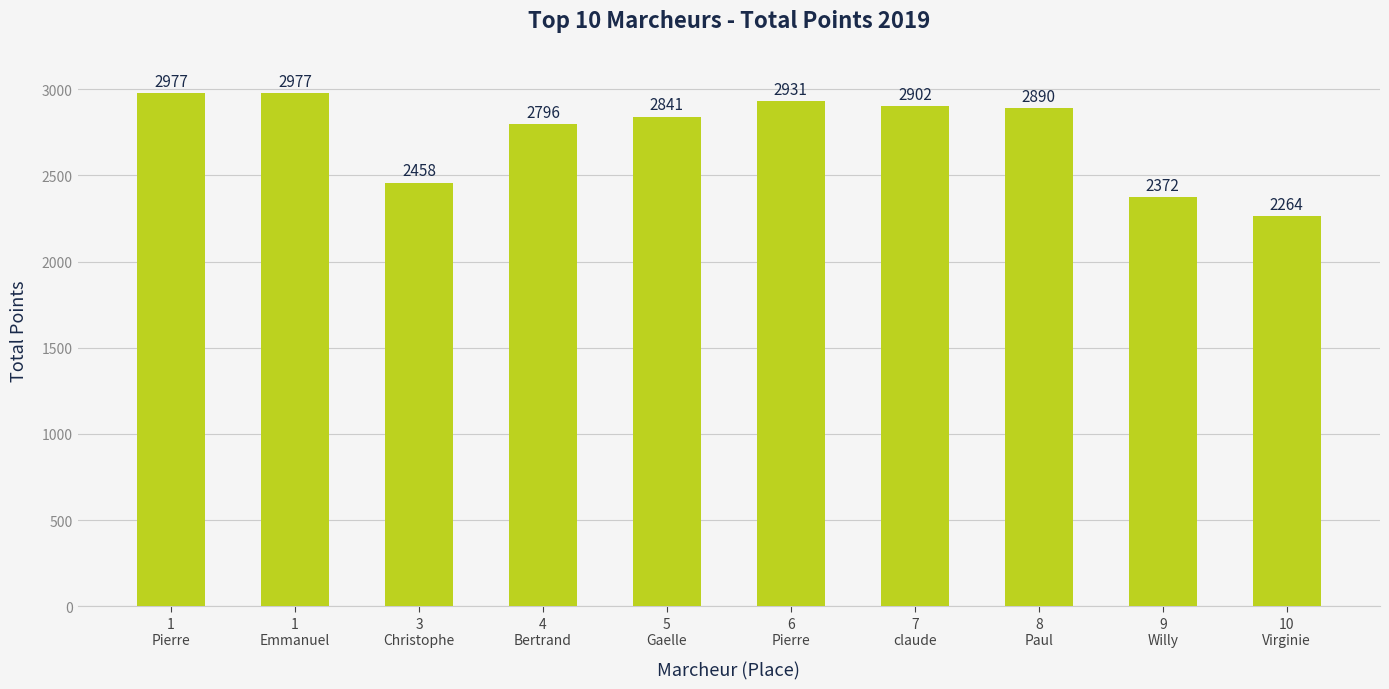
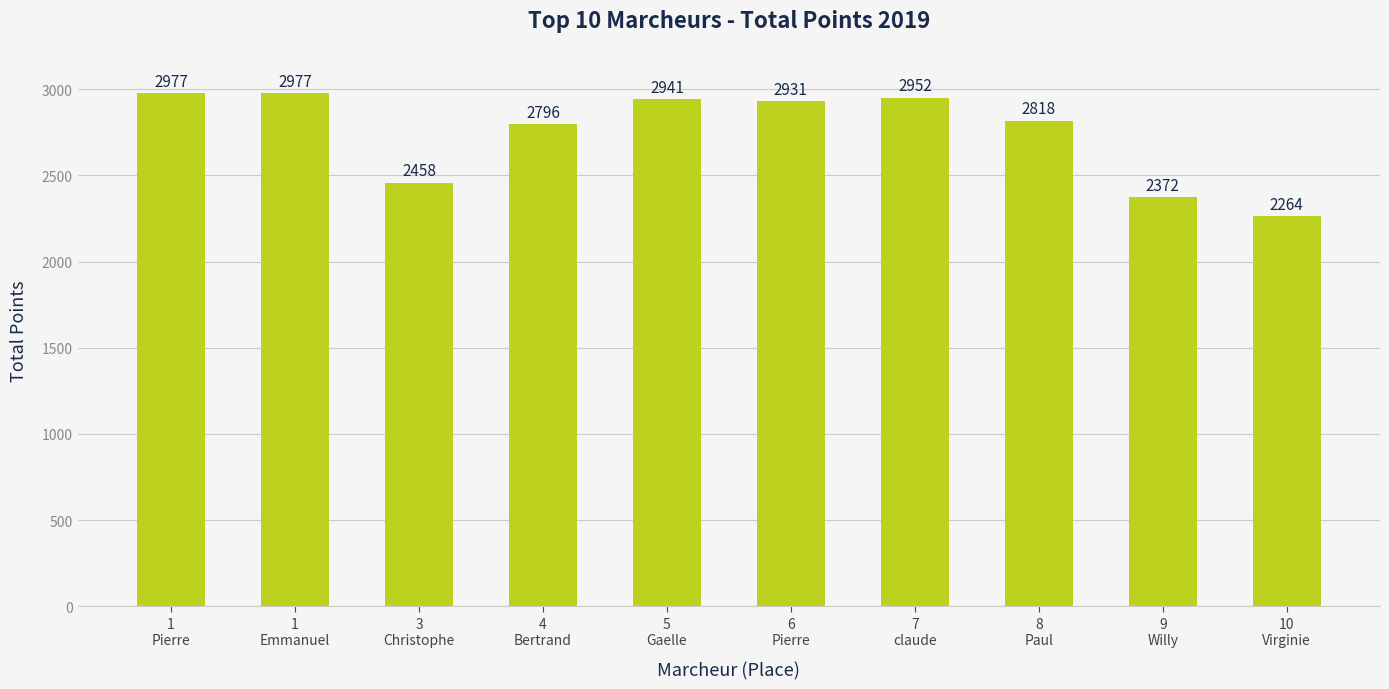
5 Gaelle: 2841 -> 2941
7 claude: 2902 -> 2952
8 Paul: 2890 -> 2818
